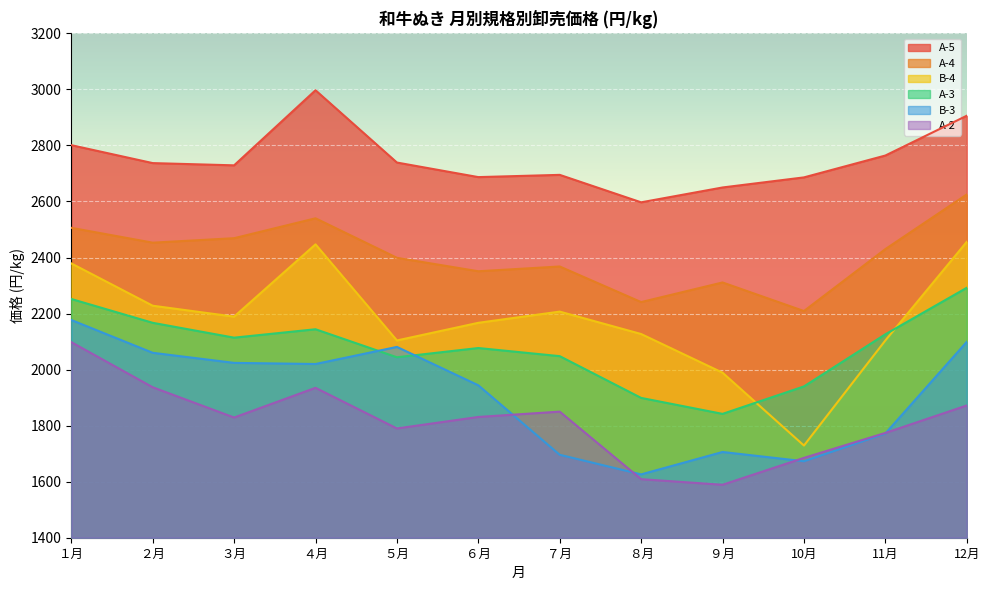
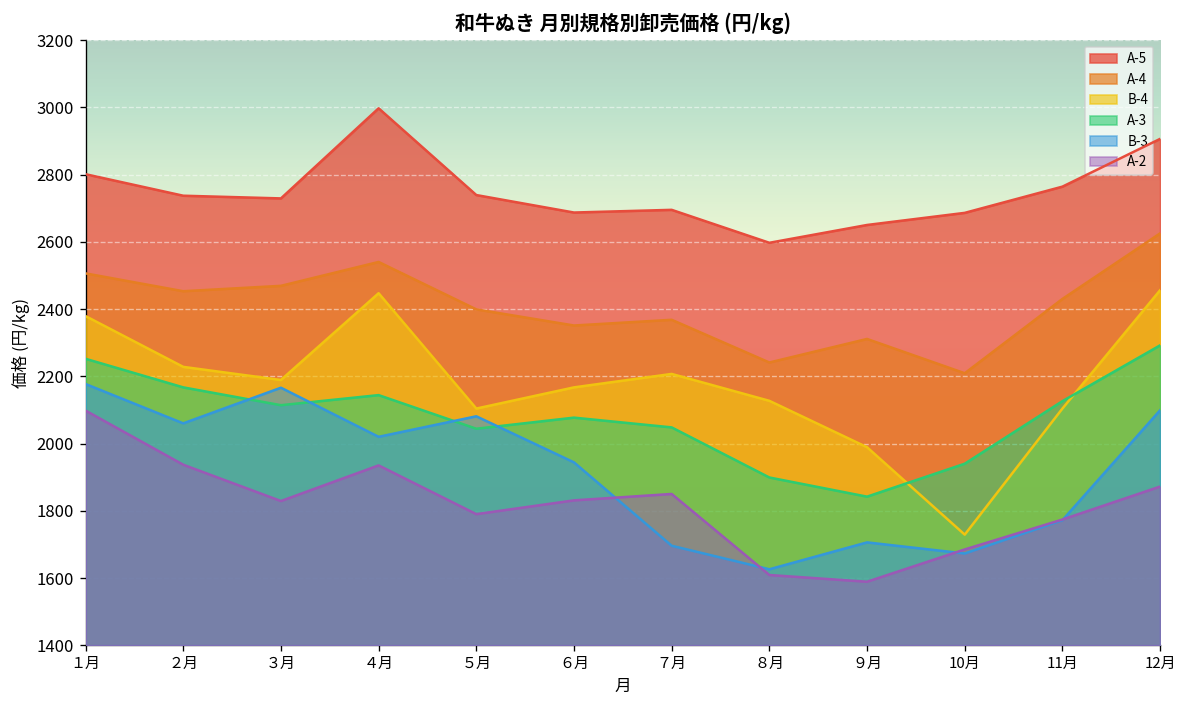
B-3, ３月: 2020 -> 2170
